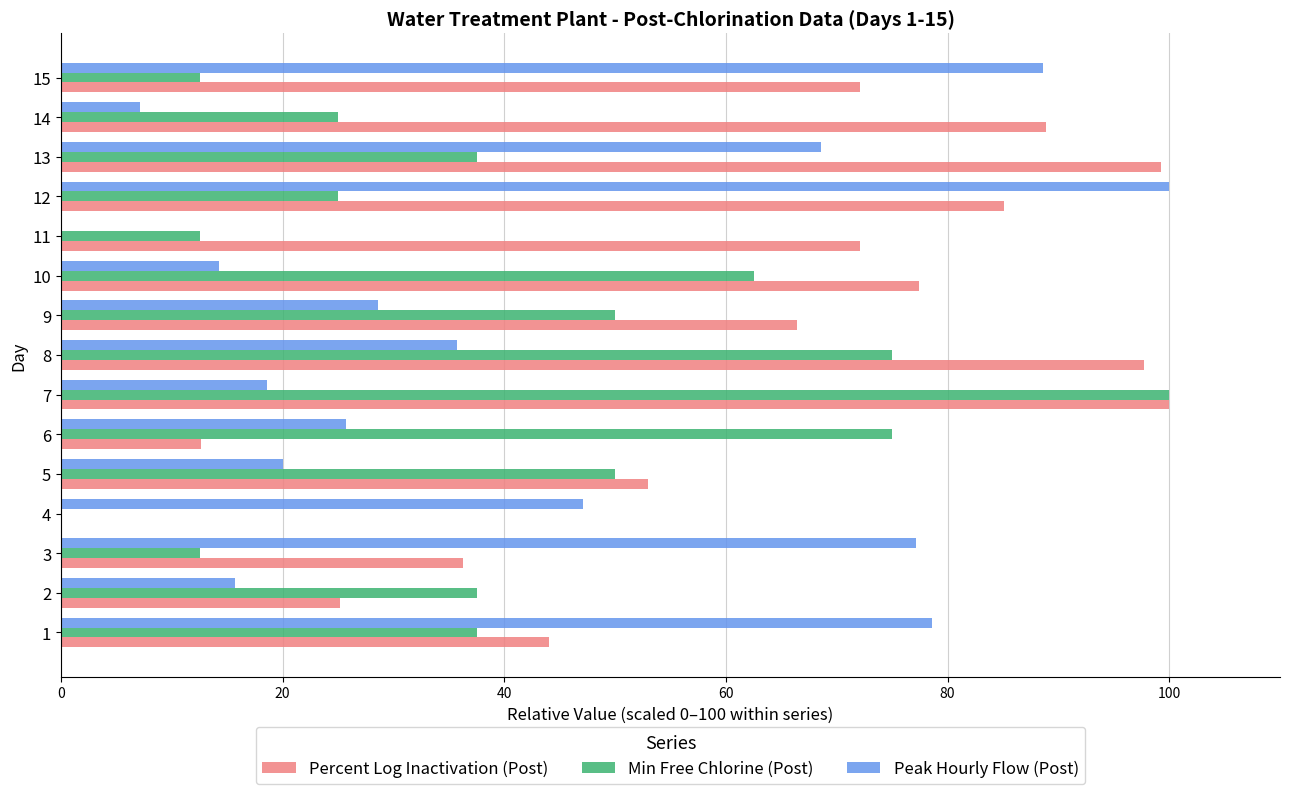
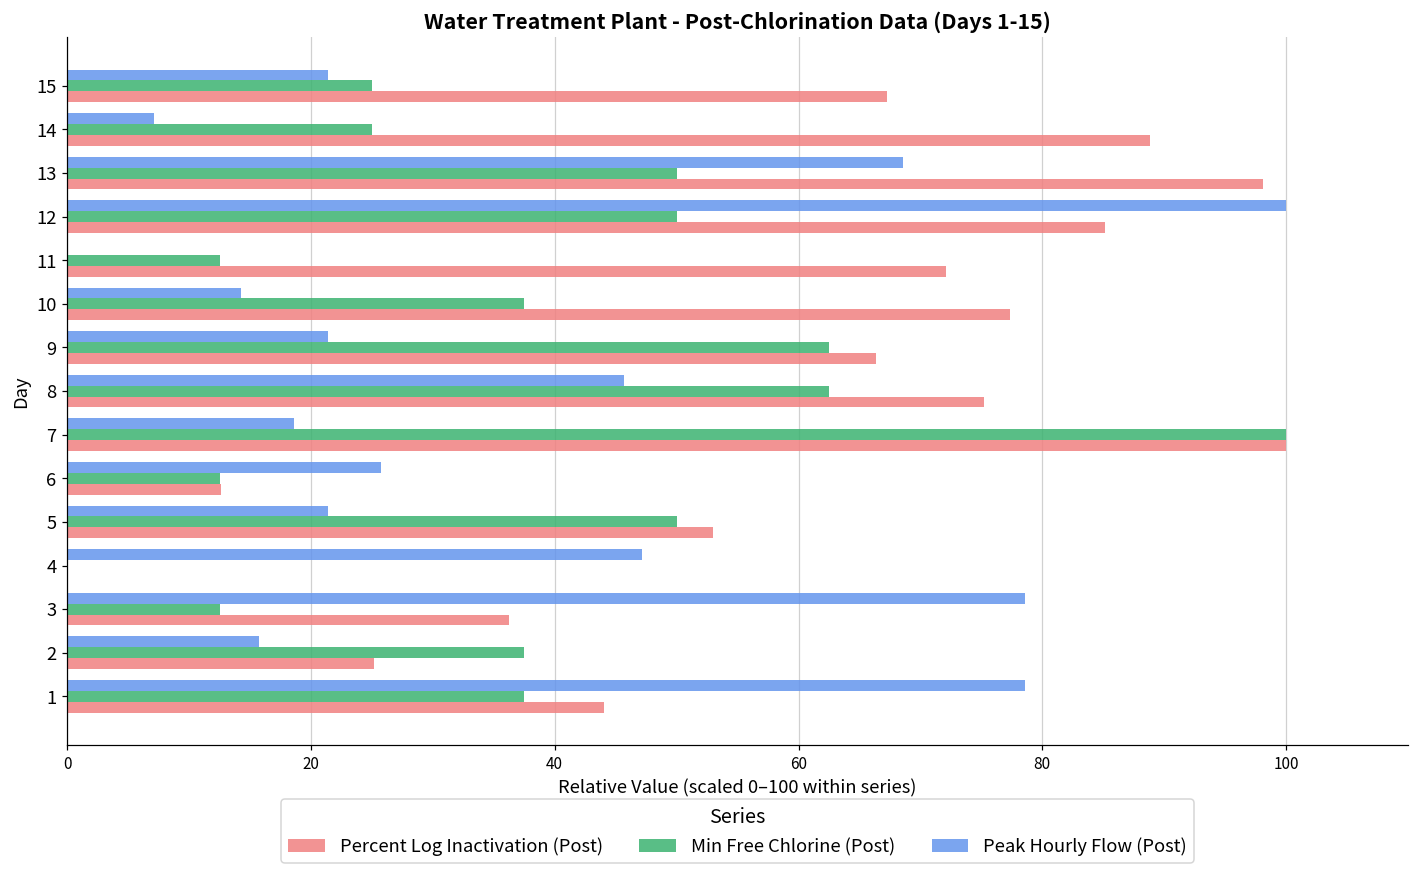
Peak Hourly Flow (Post), 15: 88.6 -> 21.4
Min Free Chlorine (Post), 15: 12.5 -> 25.0
Percent Log Inactivation (Post), 15: 72.1 -> 67.2
Min Free Chlorine (Post), 13: 37.5 -> 50.0
Percent Log Inactivation (Post), 13: 99.3 -> 98.1
Min Free Chlorine (Post), 12: 25.0 -> 50.0
Min Free Chlorine (Post), 10: 62.5 -> 37.5
Peak Hourly Flow (Post), 9: 28.6 -> 21.4
Min Free Chlorine (Post), 9: 50.0 -> 62.5
Peak Hourly Flow (Post), 8: 35.7 -> 45.7
Min Free Chlorine (Post), 8: 75.0 -> 62.5
Percent Log Inactivation (Post), 8: 97.7 -> 75.2
Min Free Chlorine (Post), 6: 75.0 -> 12.5
Peak Hourly Flow (Post), 5: 20.0 -> 21.4
Peak Hourly Flow (Post), 3: 77.1 -> 78.6
